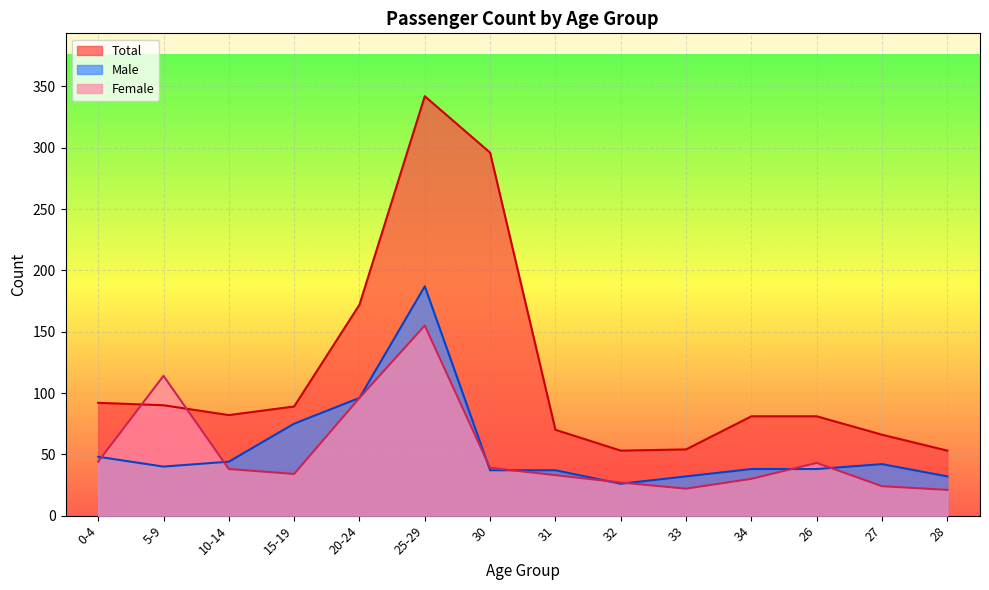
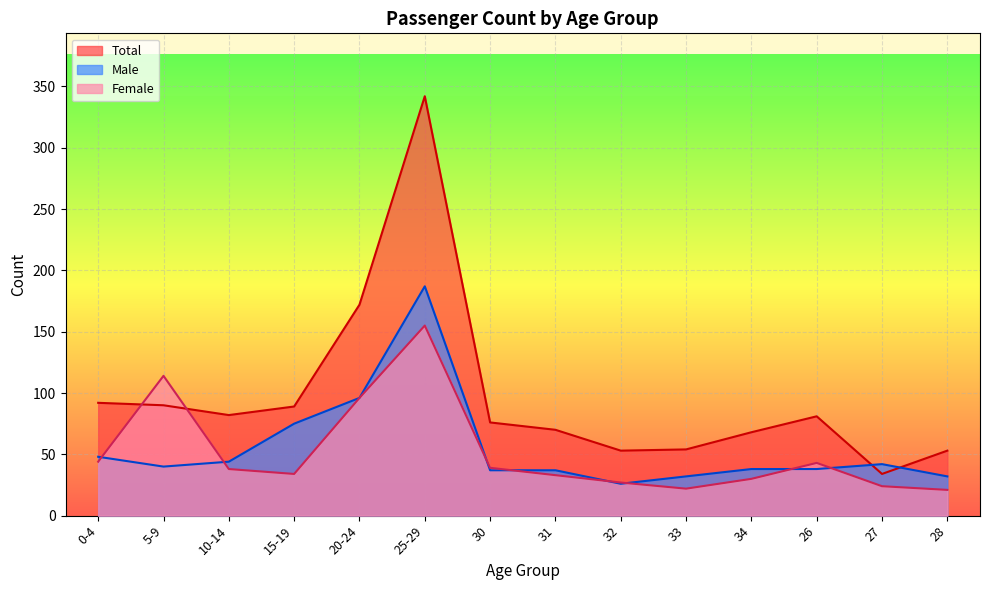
Total, 30: 296 -> 76
Total, 34: 81 -> 68
Total, 27: 66 -> 34
